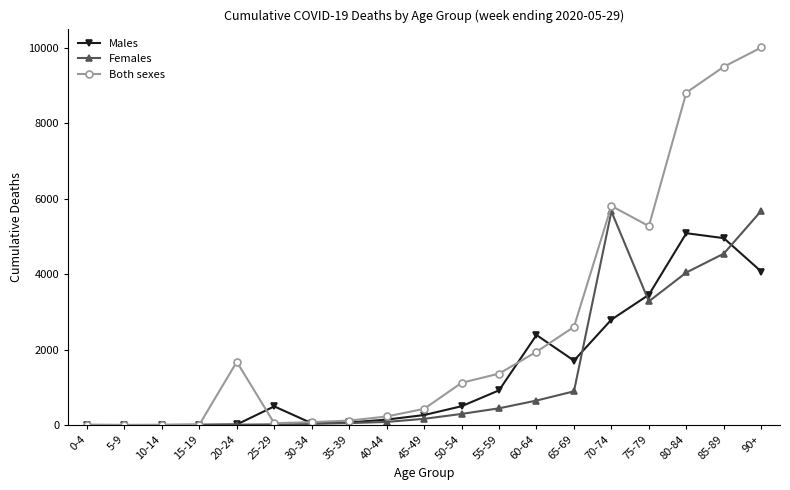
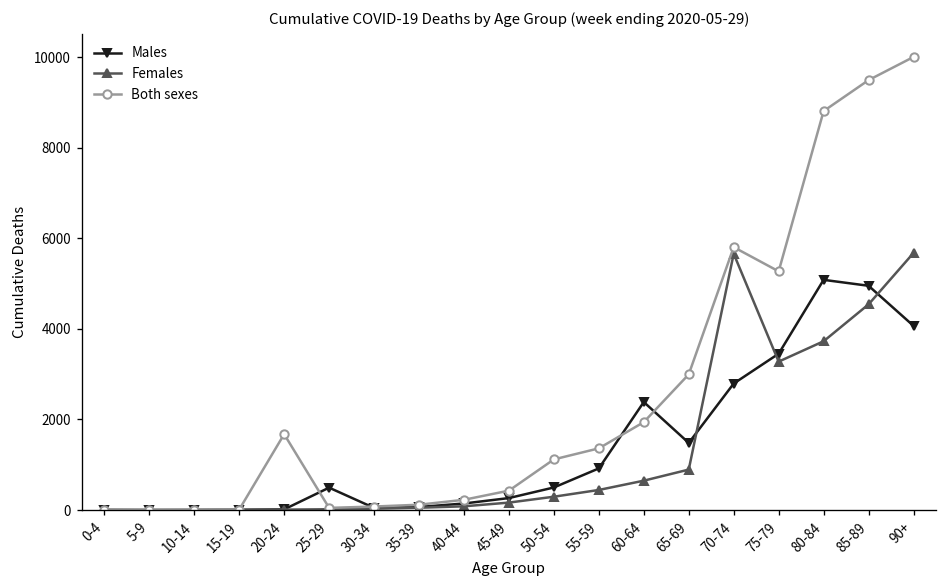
Males, 65-69: 1700 -> 1500
Both sexes, 65-69: 2600 -> 3000
Females, 80-84: 4000 -> 3700
